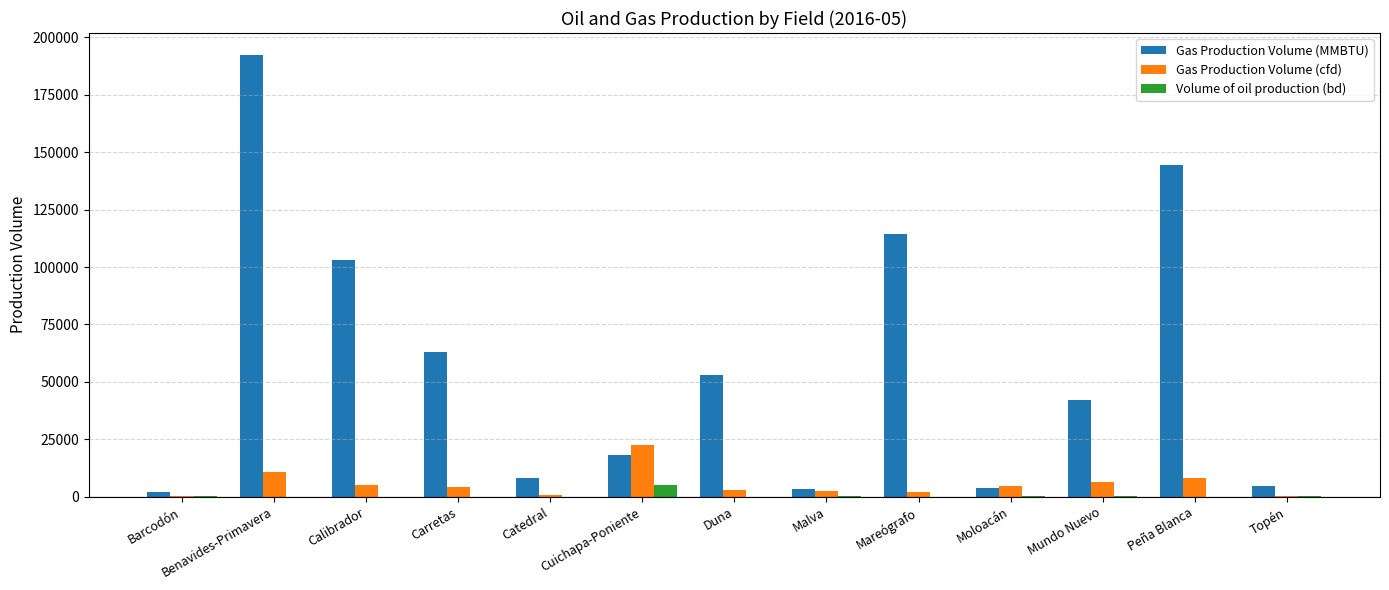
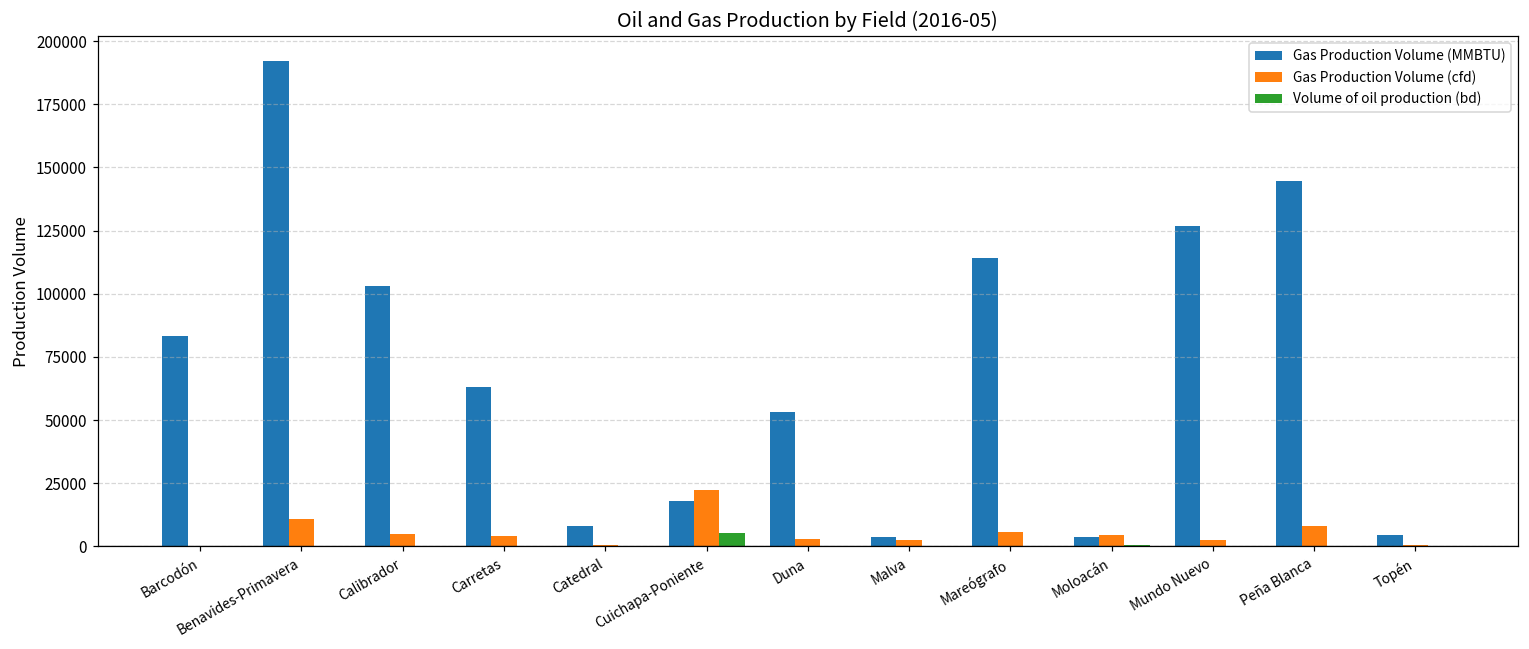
Gas Production Volume (MMBTU), Barcodón: 2000 -> 83000
Gas Production Volume (cfd), Mareógrafo: 2000 -> 6000
Gas Production Volume (MMBTU), Mundo Nuevo: 42000 -> 127000
Gas Production Volume (cfd), Mundo Nuevo: 6000 -> 3000
